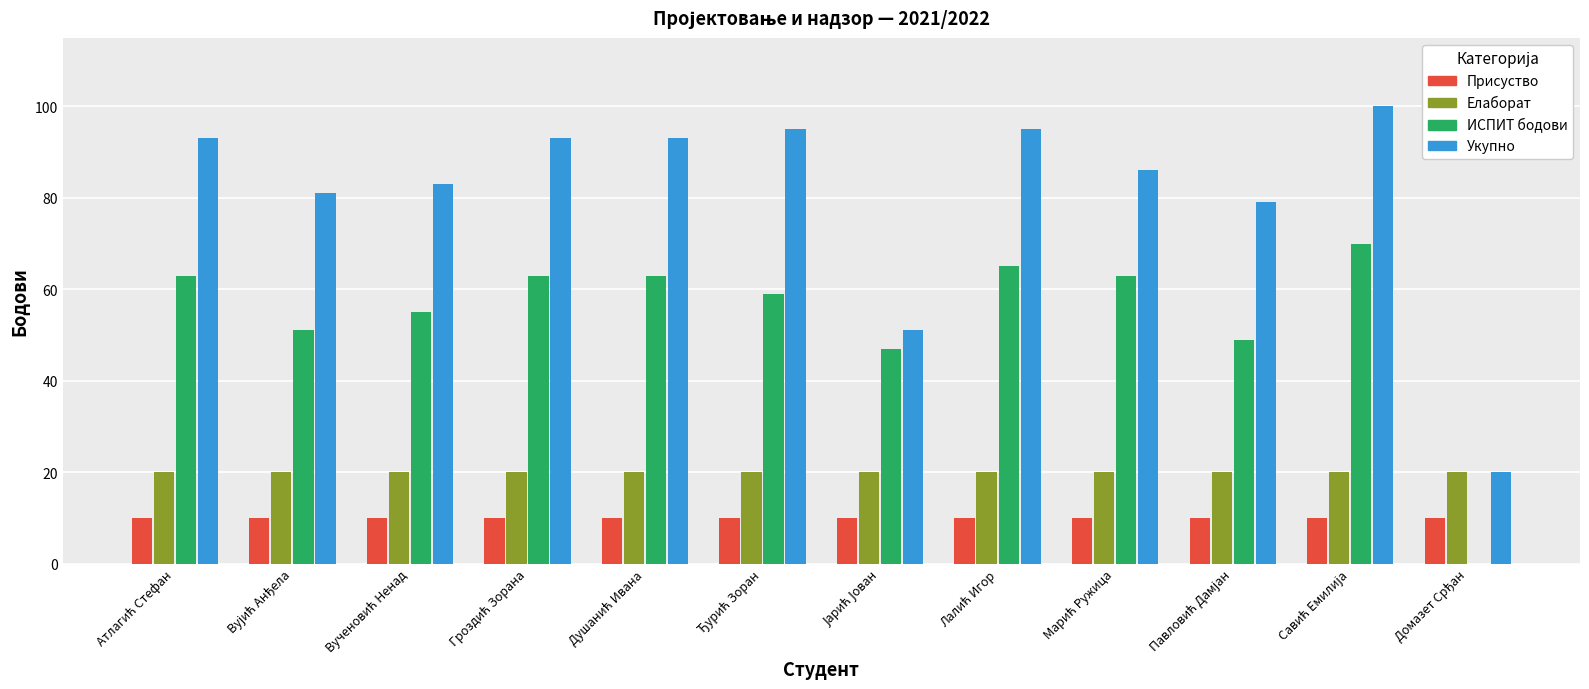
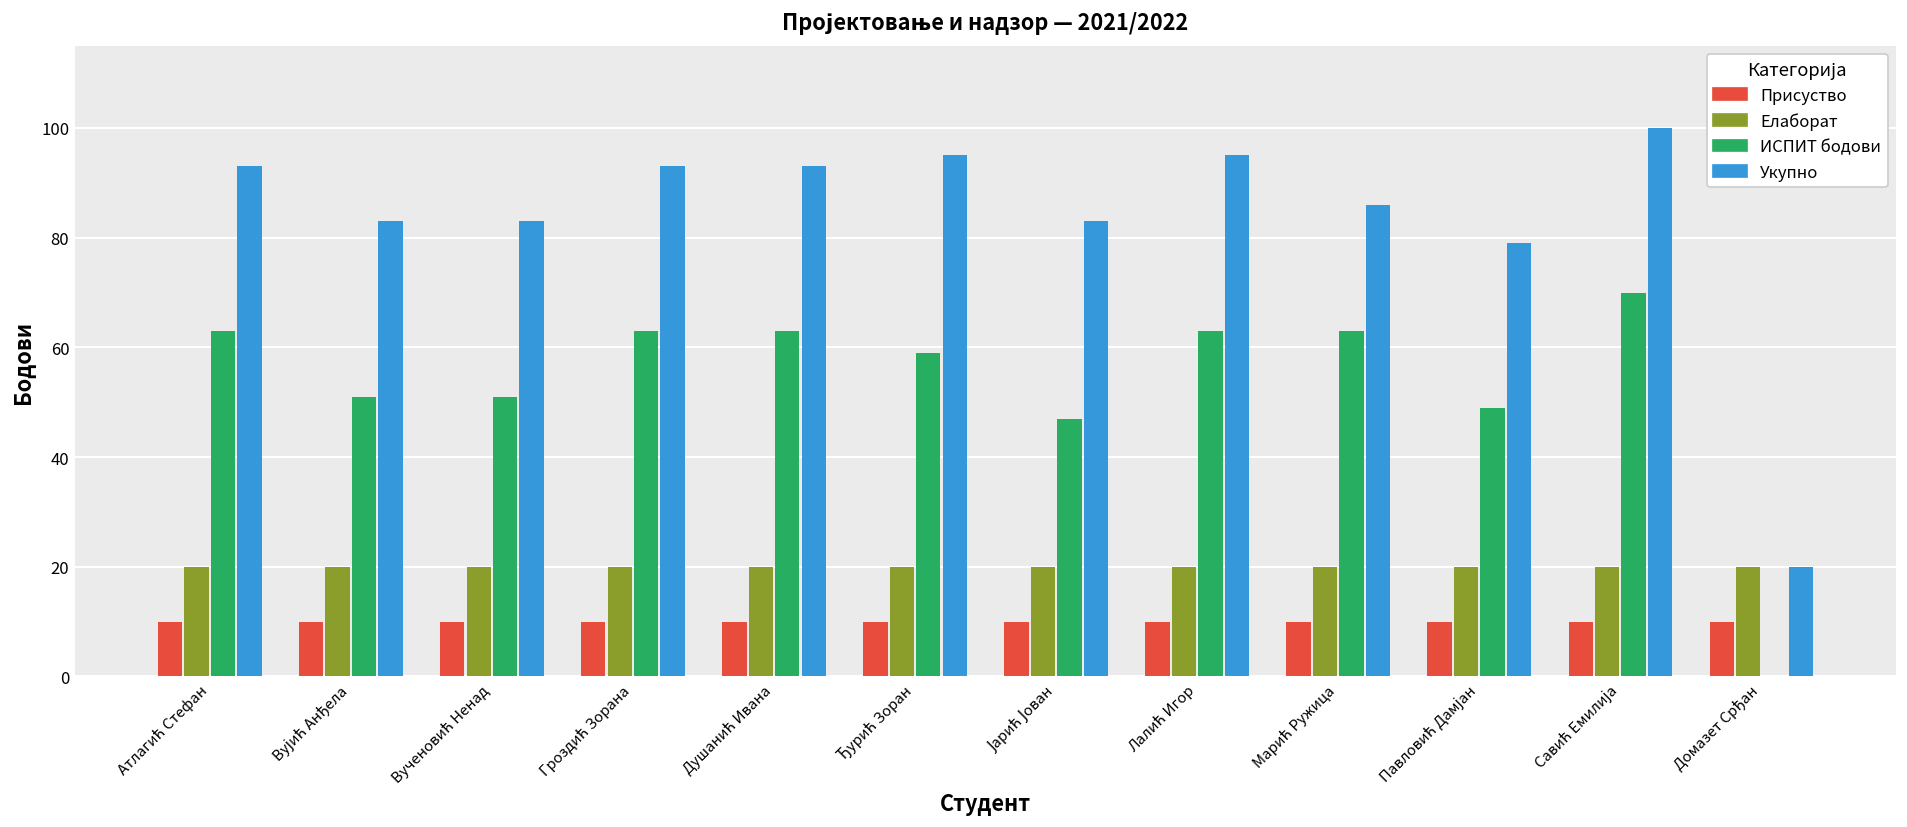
Укупно, Вујић Анђела: 81 -> 83
ИСПИТ бодови, Вученовић Ненад: 55 -> 51
Укупно, Јарић Јован: 51 -> 83
ИСПИТ бодови, Лалић Игор: 65 -> 63
